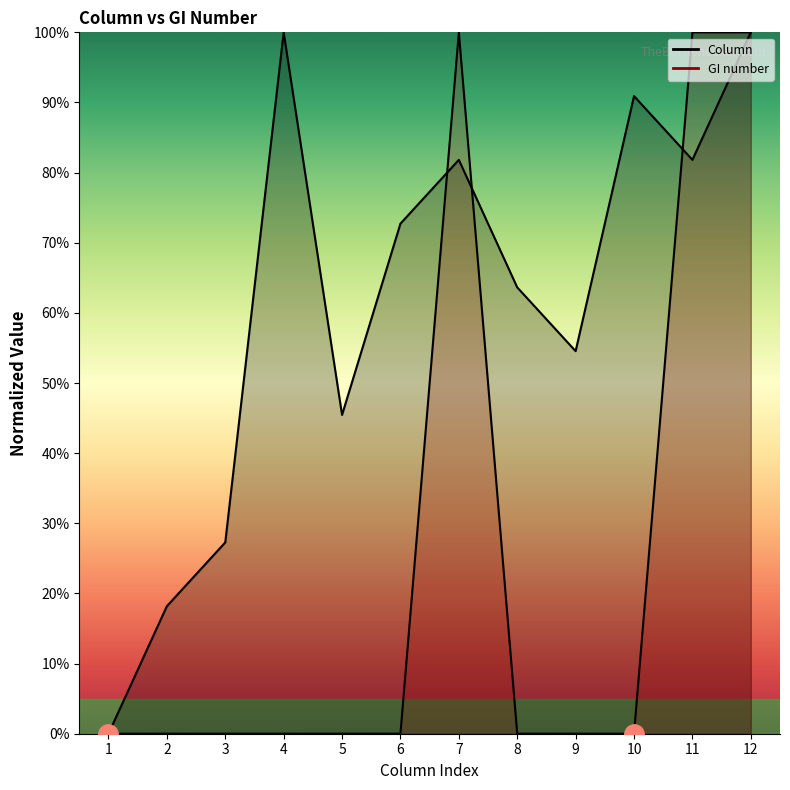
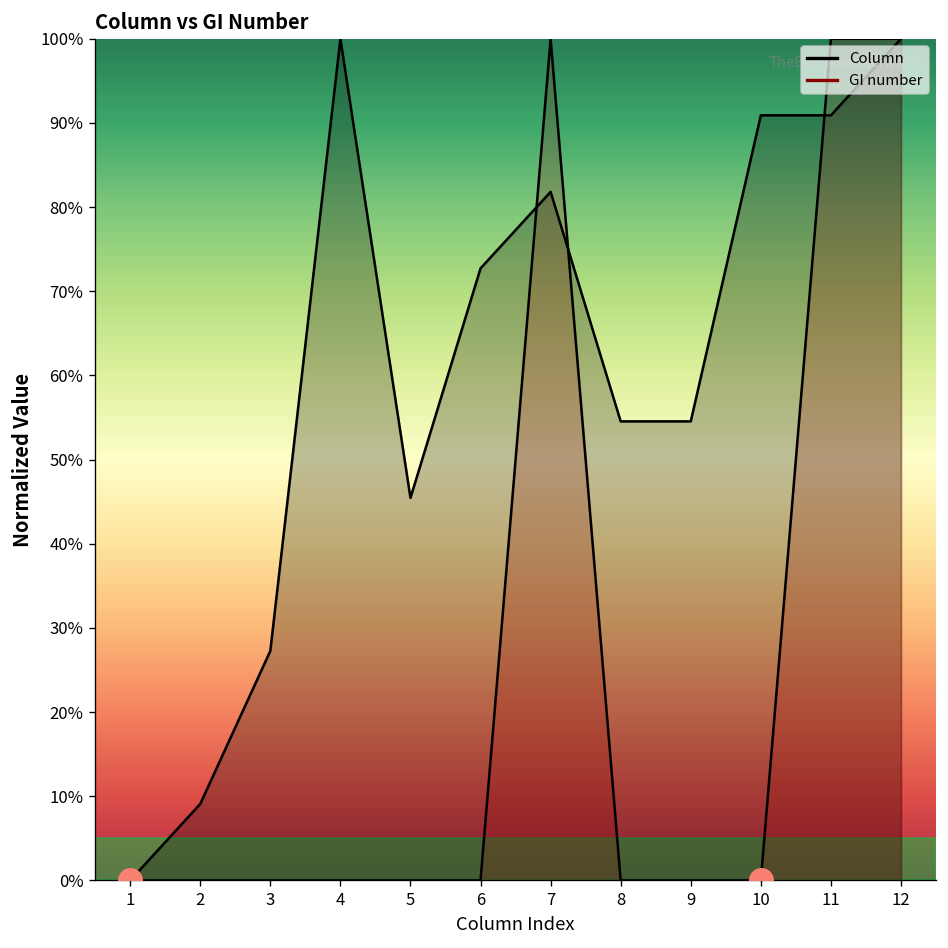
Column, 2: 18% -> 9%
Column, 8: 64% -> 55%
Column, 11: 82% -> 91%
